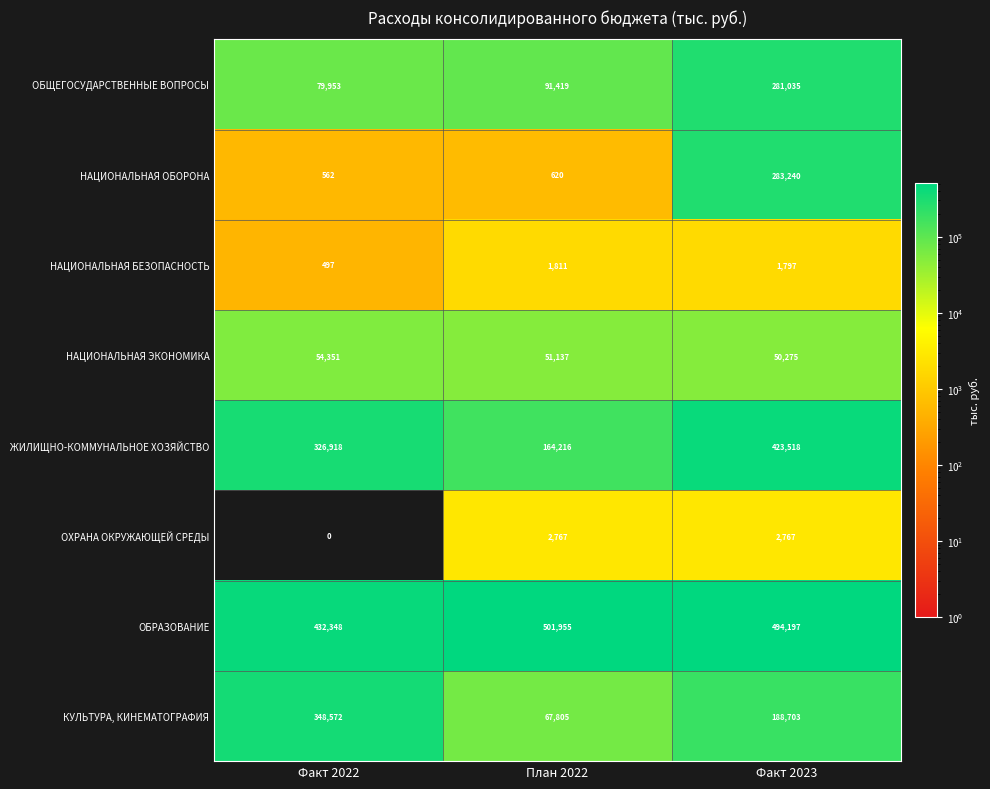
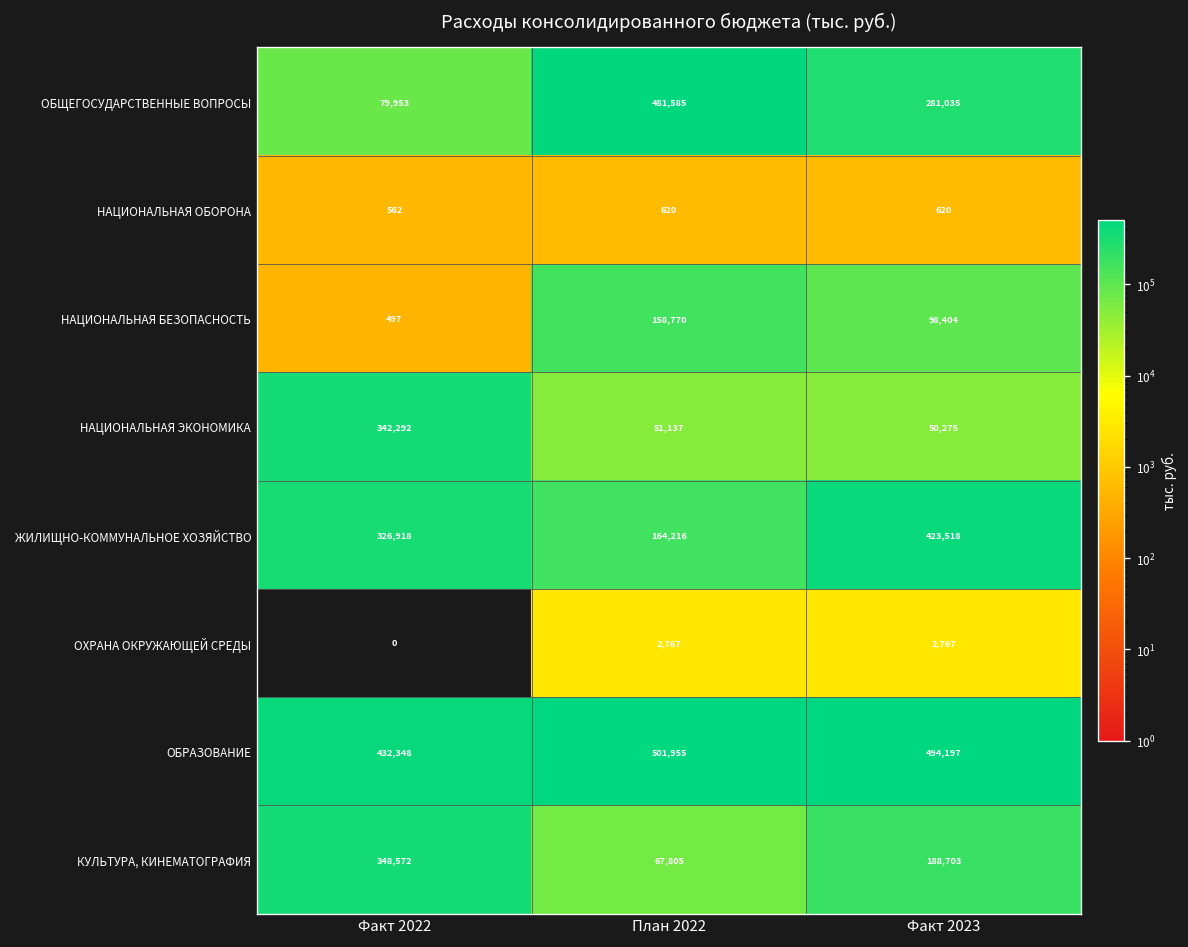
ОБЩЕГОСУДАРСТВЕННЫЕ ВОПРОСЫ, План 2022: 91,419 -> 481,585
НАЦИОНАЛЬНАЯ ОБОРОНА, Факт 2023: 283,240 -> 620
НАЦИОНАЛЬНАЯ БЕЗОПАСНОСТЬ, План 2022: 1,811 -> 158,770
НАЦИОНАЛЬНАЯ БЕЗОПАСНОСТЬ, Факт 2023: 1,797 -> 98,404
НАЦИОНАЛЬНАЯ ЭКОНОМИКА, Факт 2022: 54,351 -> 342,292
